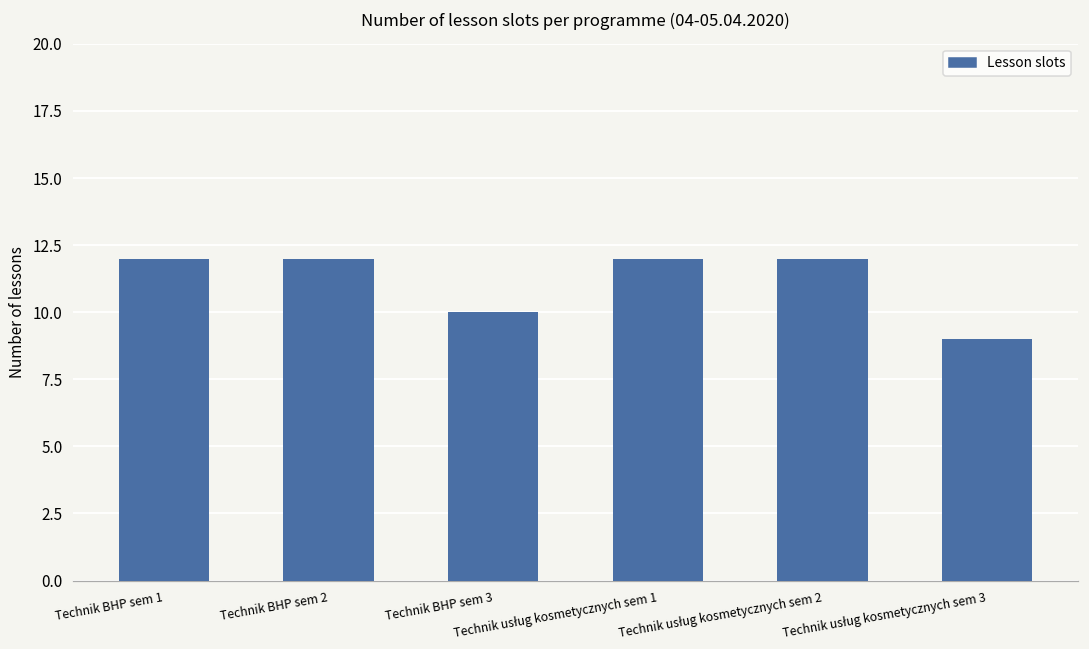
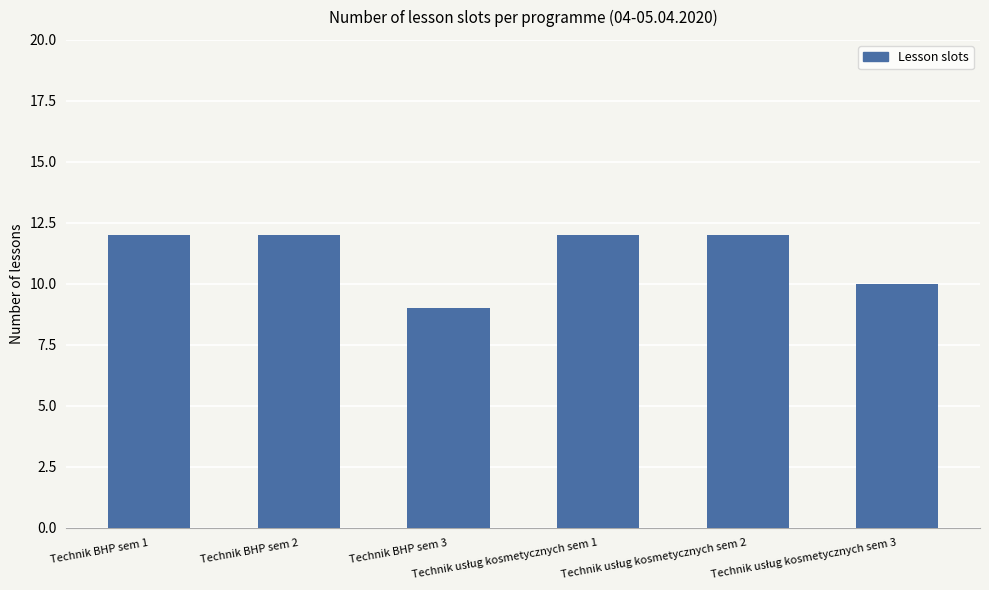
Technik BHP sem 3: 10 -> 9
Technik usług kosmetycznych sem 3: 9 -> 10
